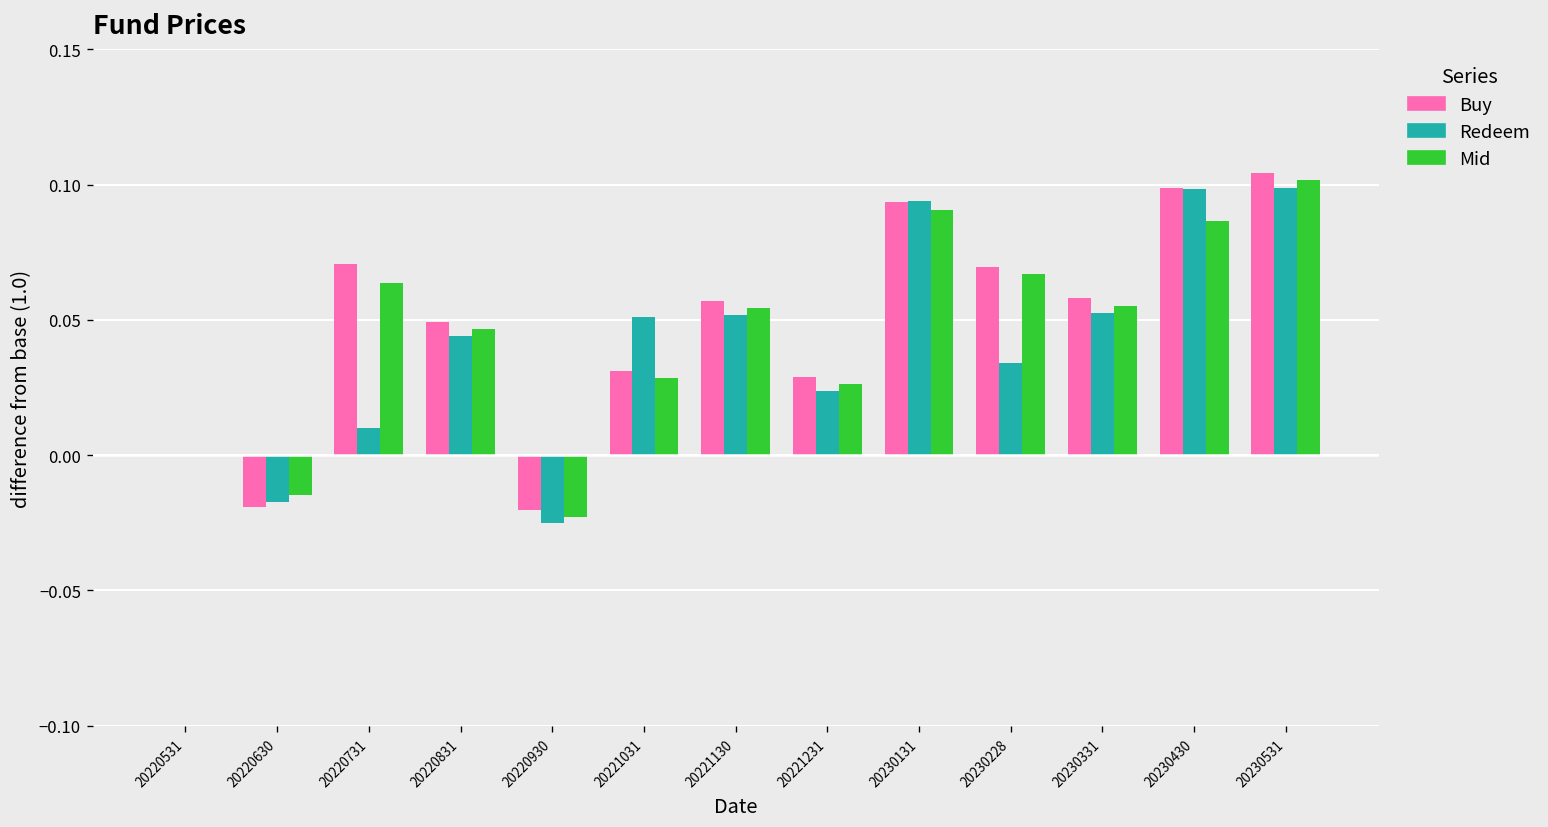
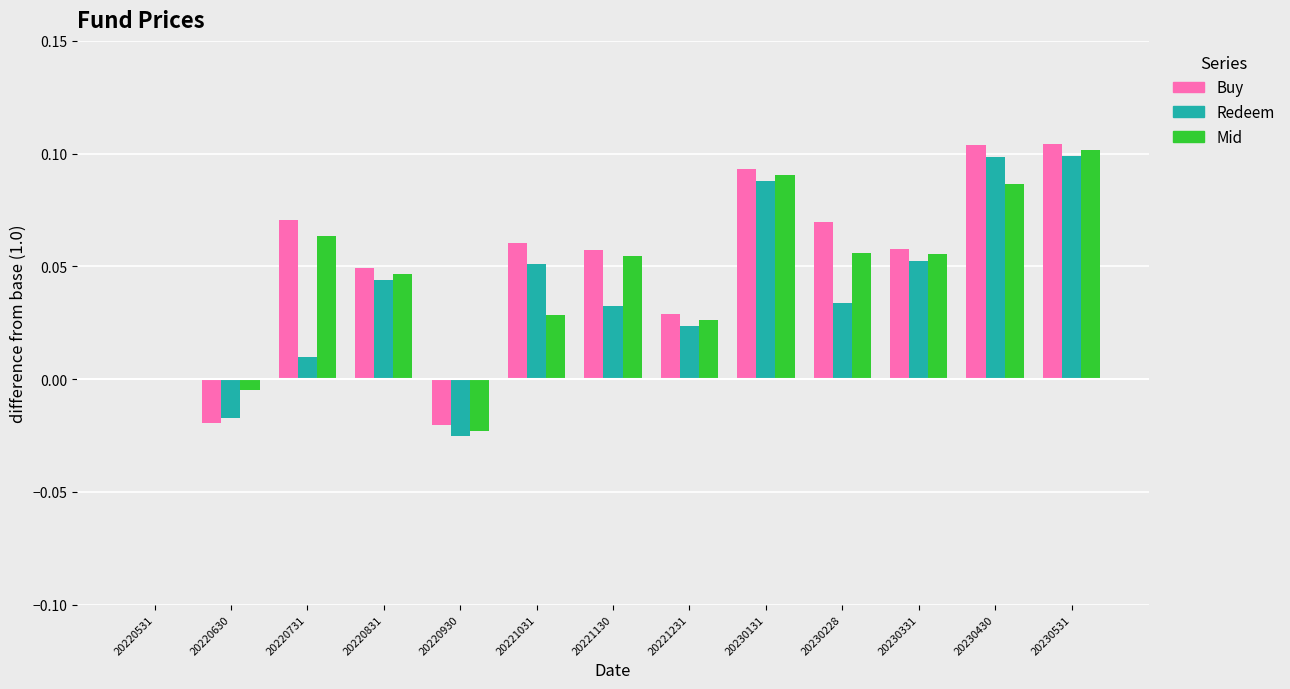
Mid, 20220630: -0.015 -> -0.005
Buy, 20221031: 0.031 -> 0.060
Redeem, 20221130: 0.052 -> 0.032
Redeem, 20230131: 0.094 -> 0.088
Mid, 20230228: 0.067 -> 0.056
Buy, 20230430: 0.099 -> 0.104
